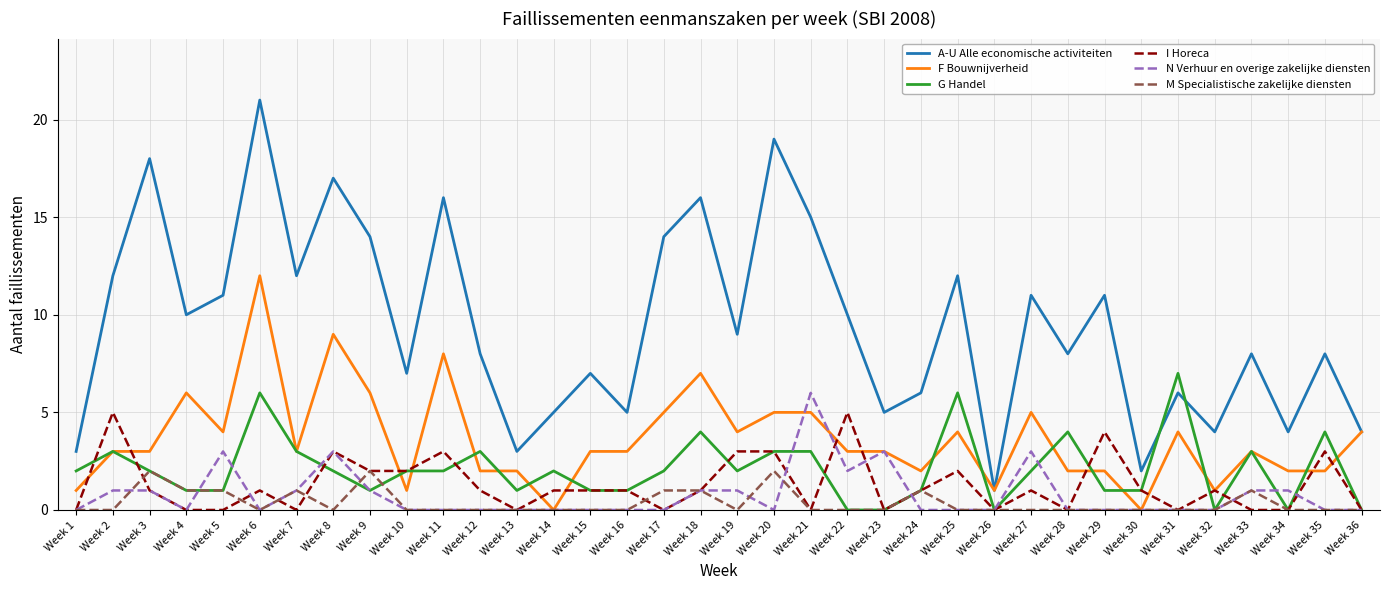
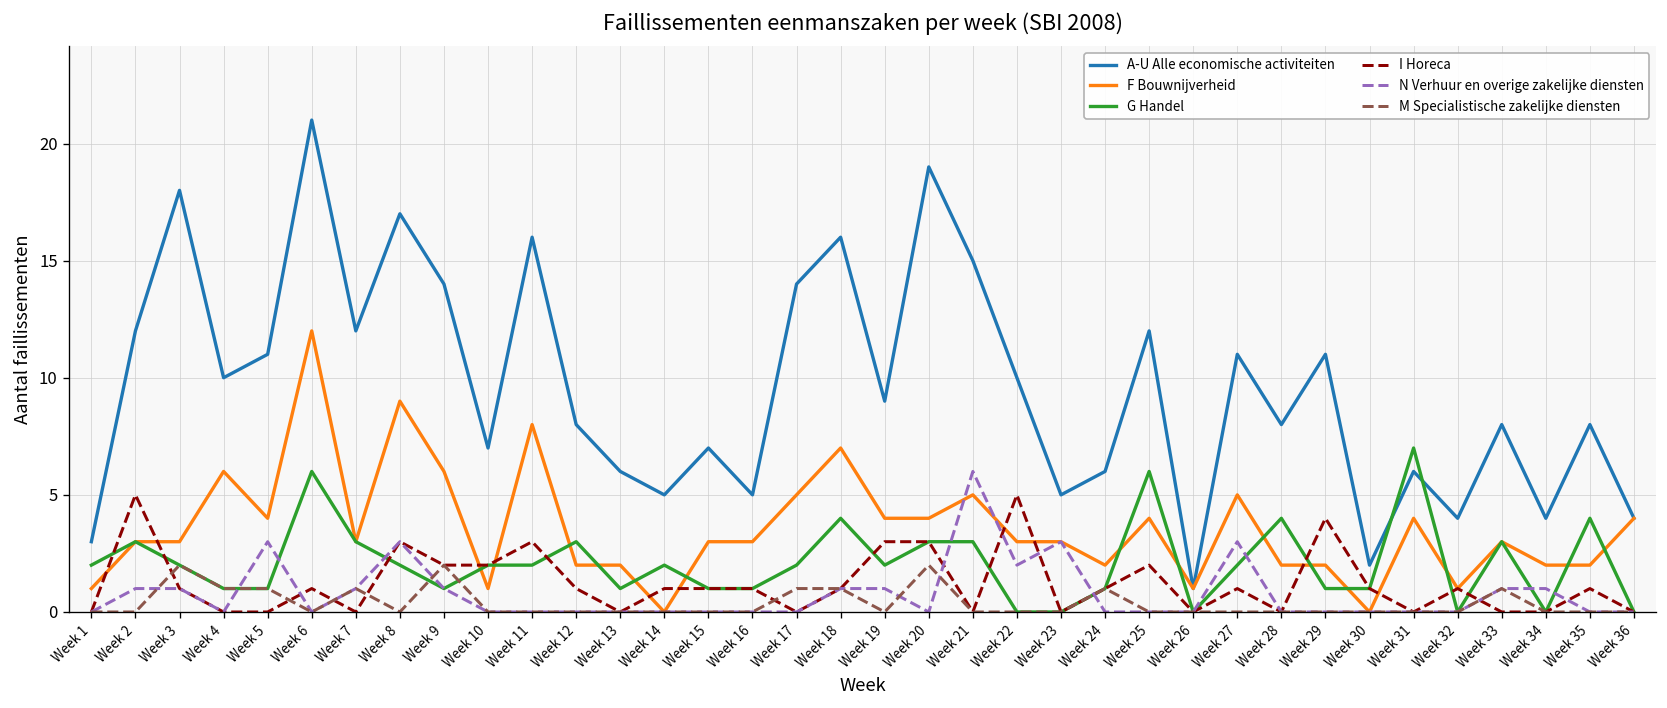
A-U Alle economische activiteiten, Week 13: 3 -> 6
F Bouwnijverheid, Week 20: 5 -> 4
I Horeca, Week 35: 3 -> 1
